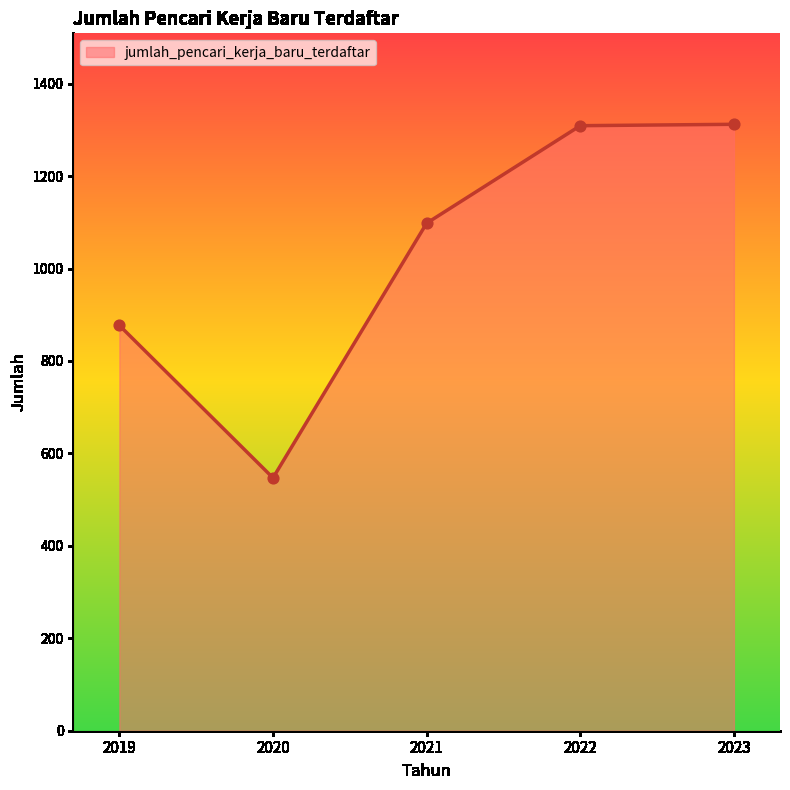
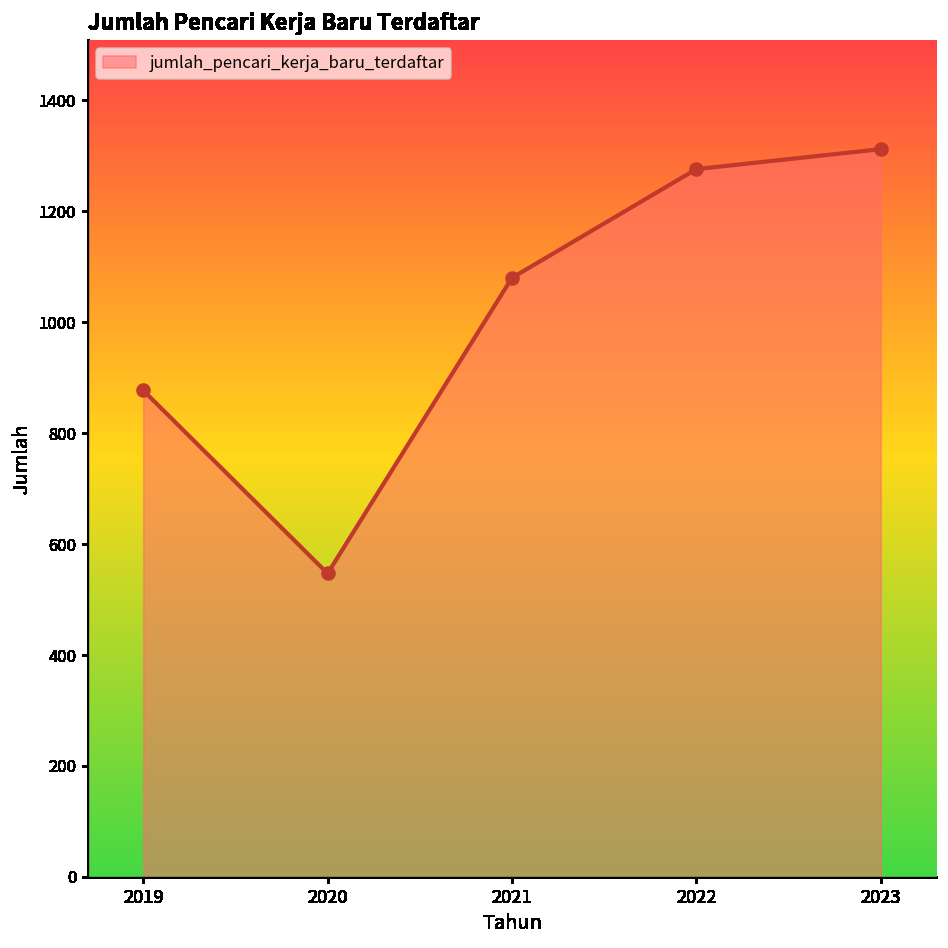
2021: 1100 -> 1080
2022: 1310 -> 1280
